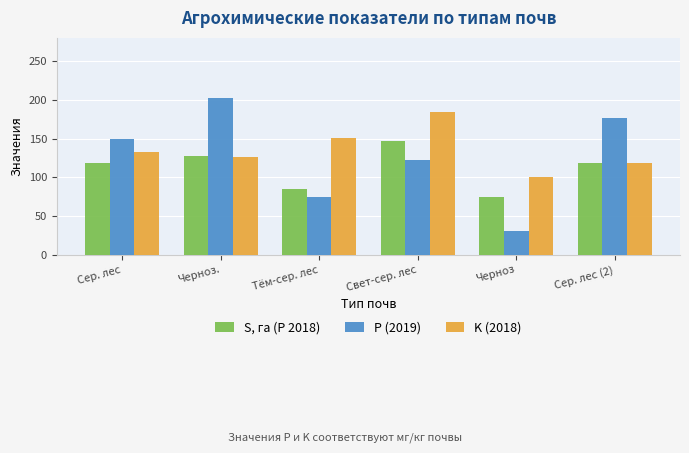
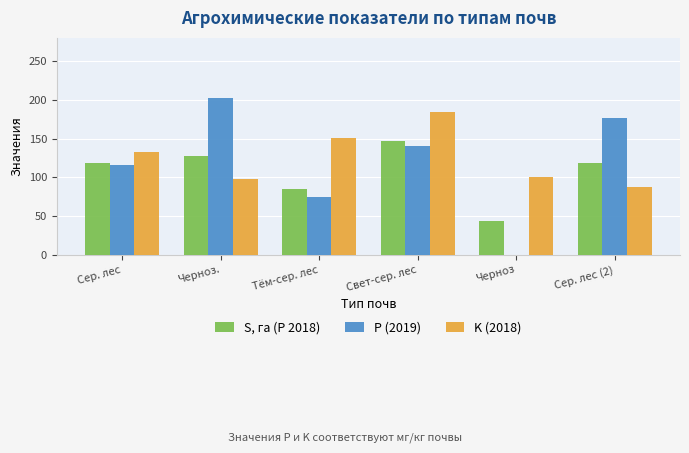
P (2019), Сер. лес: 150 -> 120
K (2018), Черноз.: 130 -> 100
P (2019), Свет-сер. лес: 120 -> 140
S, га (P 2018), Черноз: 80 -> 40
P (2019), Черноз: 30 -> 0
K (2018), Сер. лес (2): 120 -> 90
